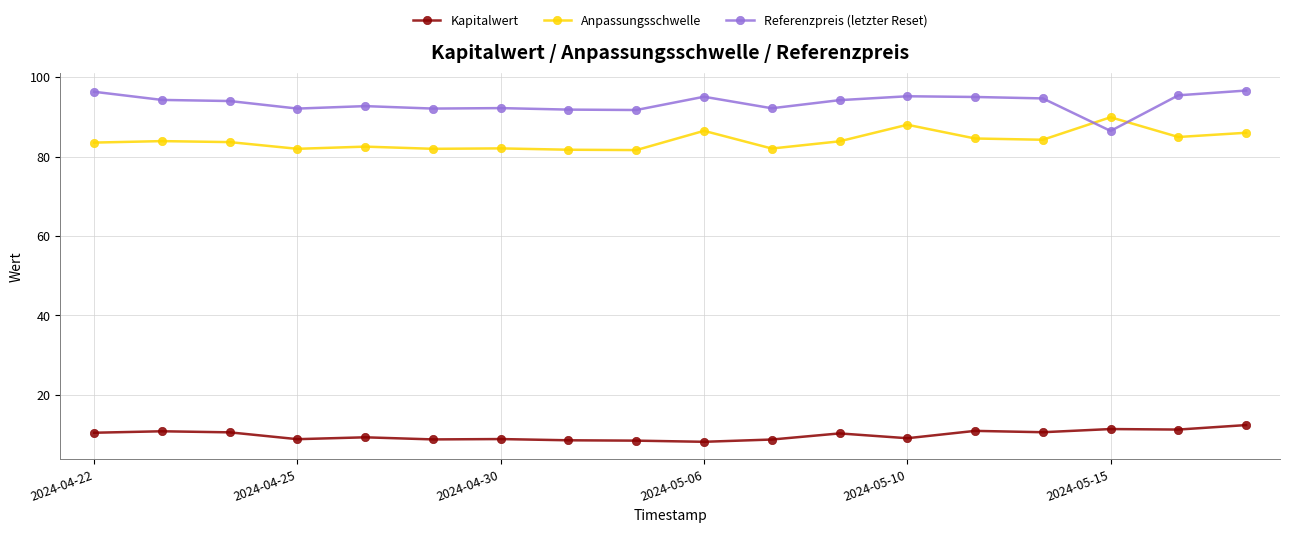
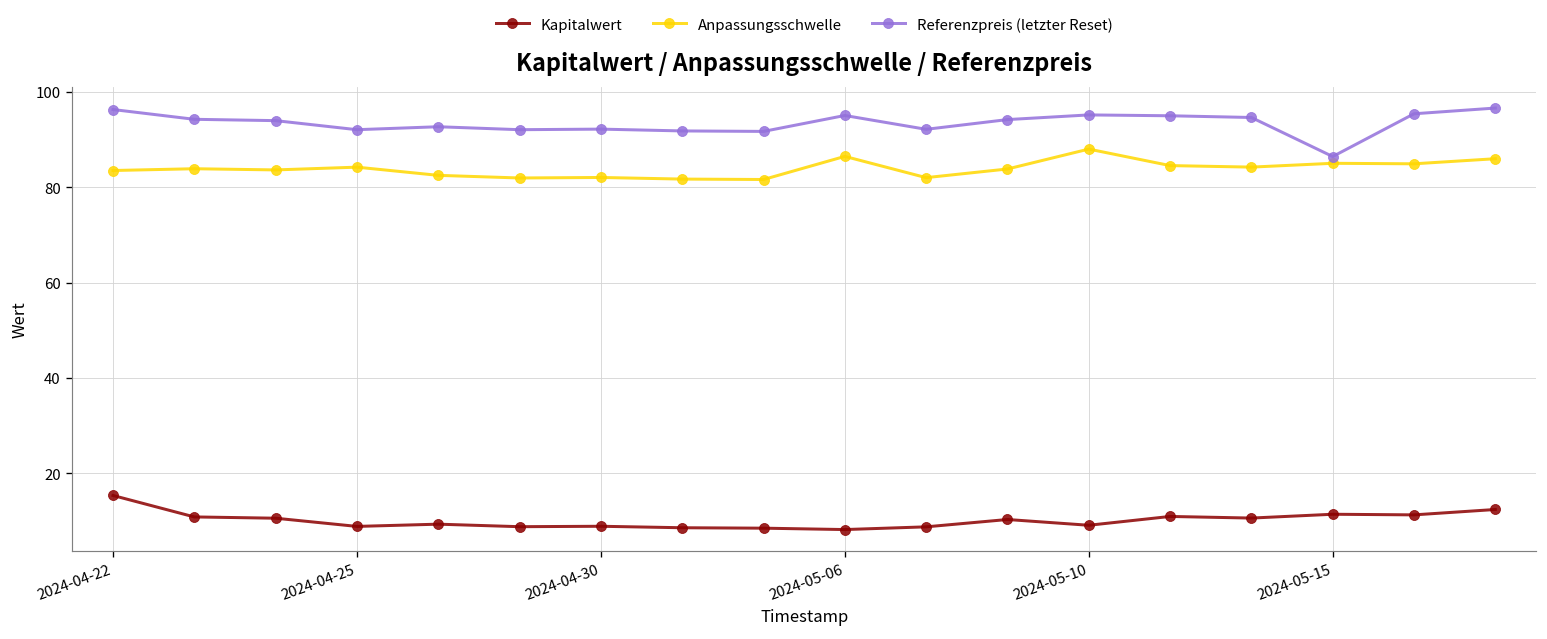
Kapitalwert, 2024-04-22: 10 -> 15
Anpassungsschwelle, 2024-04-25: 82 -> 84
Anpassungsschwelle, 2024-05-15: 90 -> 85
